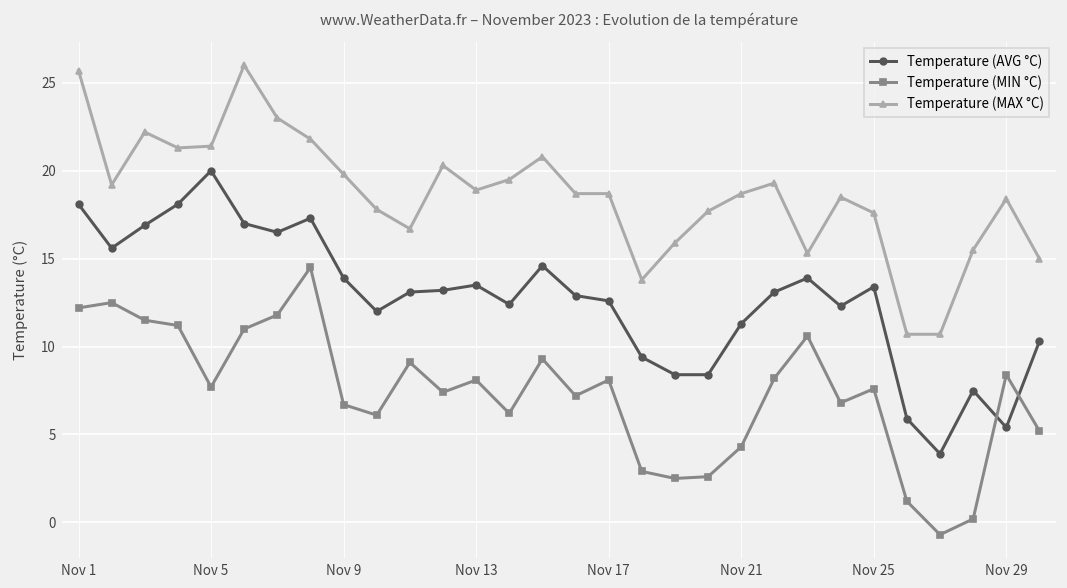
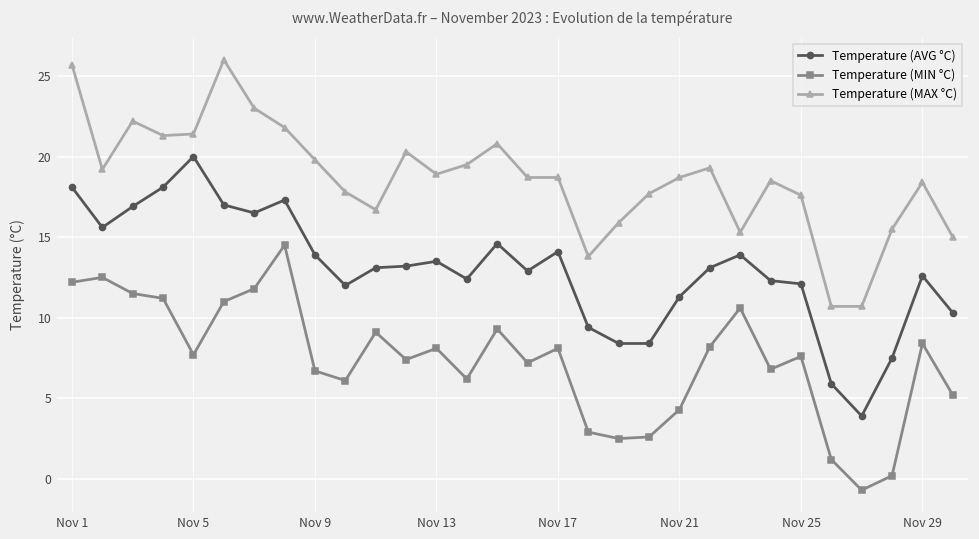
Temperature (AVG °C), Nov 17: 12.6 -> 14.1
Temperature (AVG °C), Nov 25: 13.4 -> 12.1
Temperature (AVG °C), Nov 29: 5.4 -> 12.6
